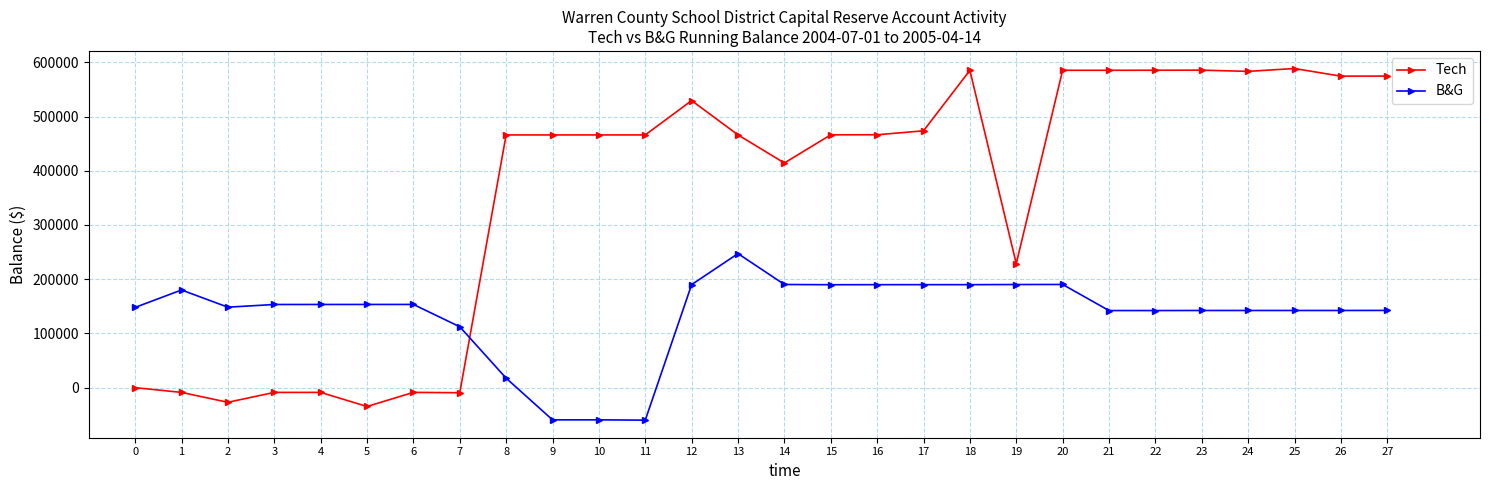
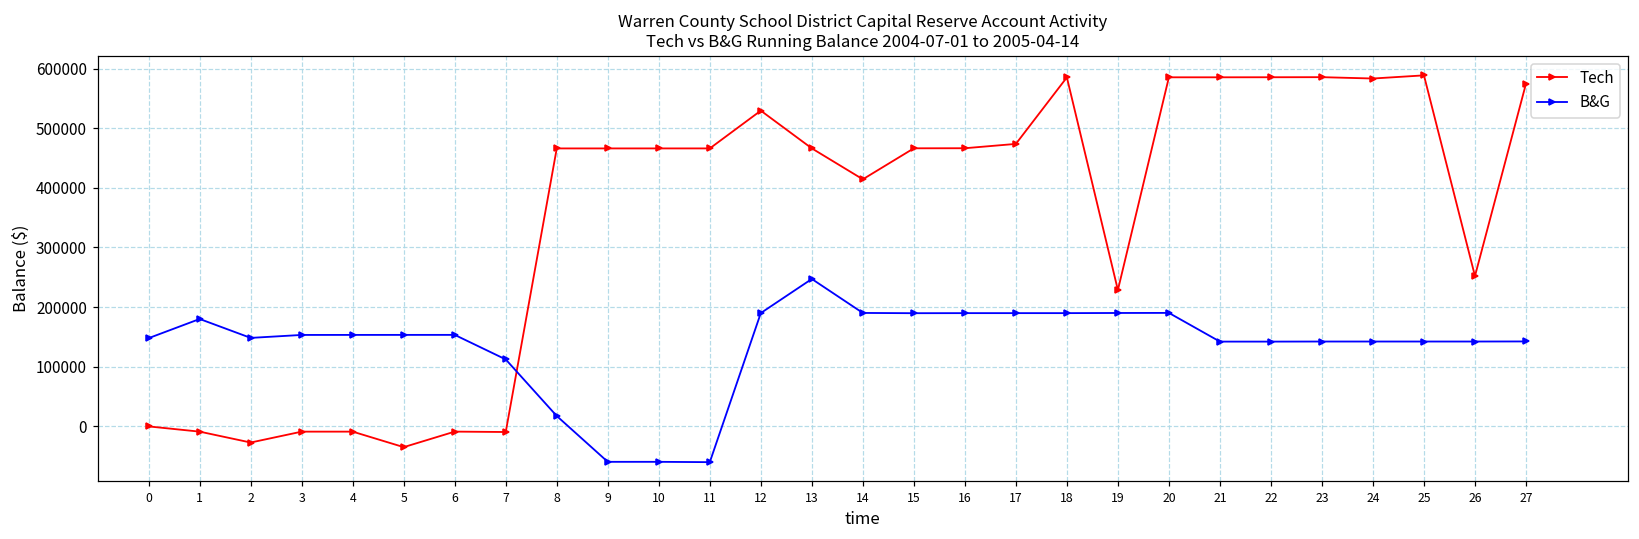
Tech, 26: 570000 -> 250000
